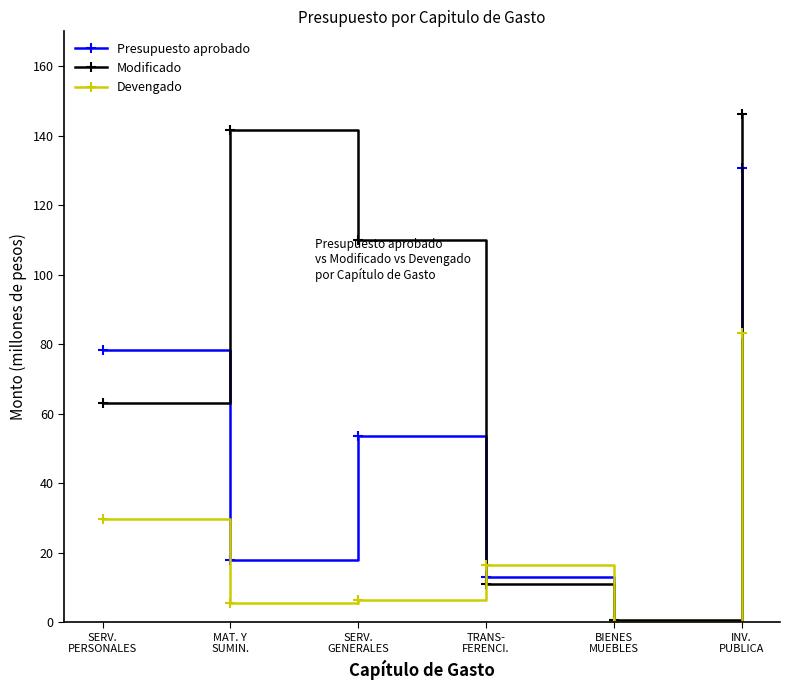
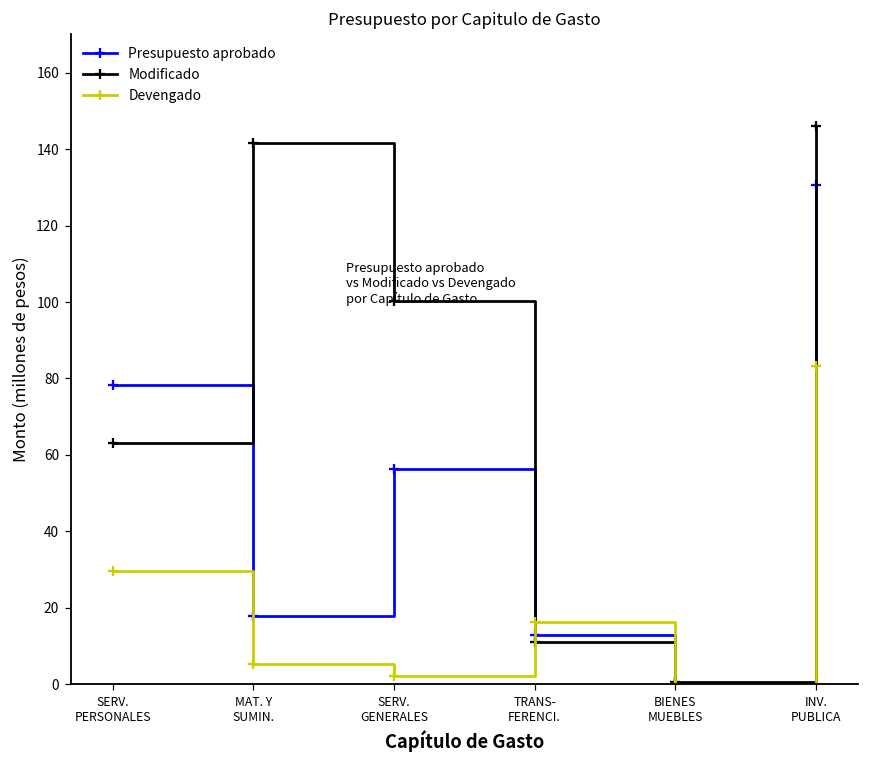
Presupuesto aprobado, SERV. GENERALES: 54 -> 56
Modificado, SERV. GENERALES: 110 -> 100
Devengado, SERV. GENERALES: 6 -> 2
